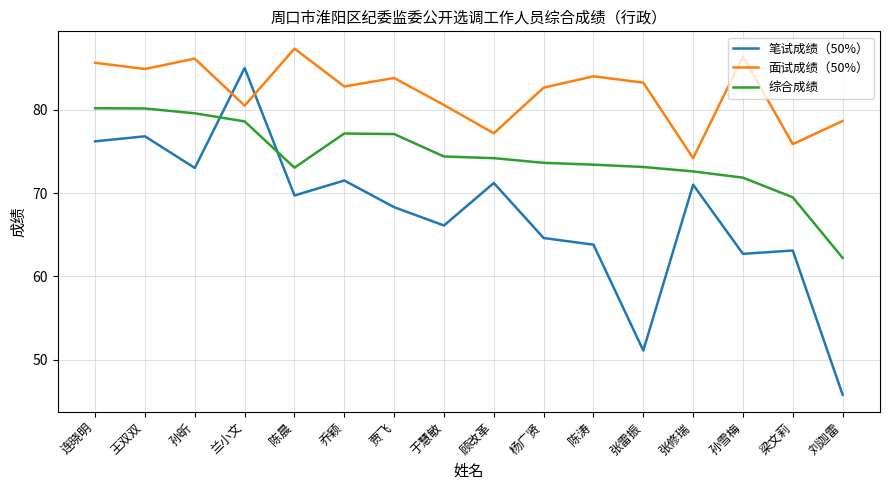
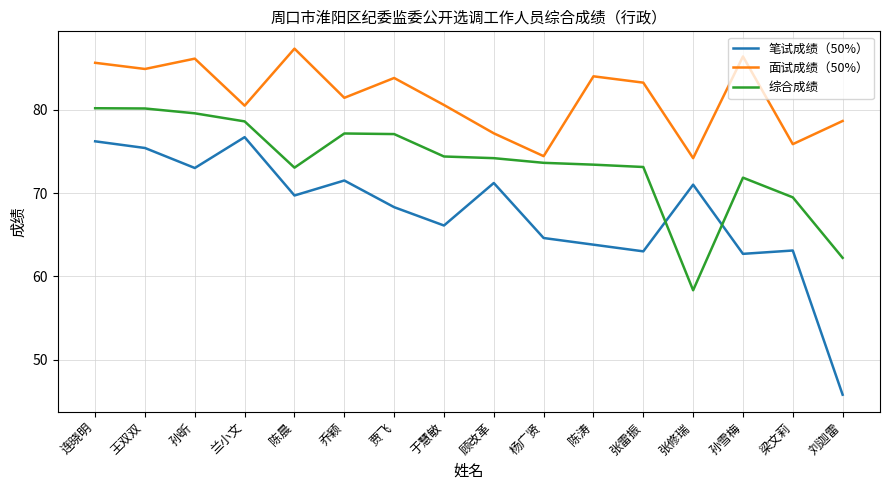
笔试成绩（50%）, 王双双: 77 -> 75
笔试成绩（50%）, 兰小文: 85 -> 77
面试成绩（50%）, 乔颖: 83 -> 81
面试成绩（50%）, 杨广贤: 83 -> 74
笔试成绩（50%）, 张雷振: 51 -> 63
综合成绩, 张修瑞: 73 -> 58
